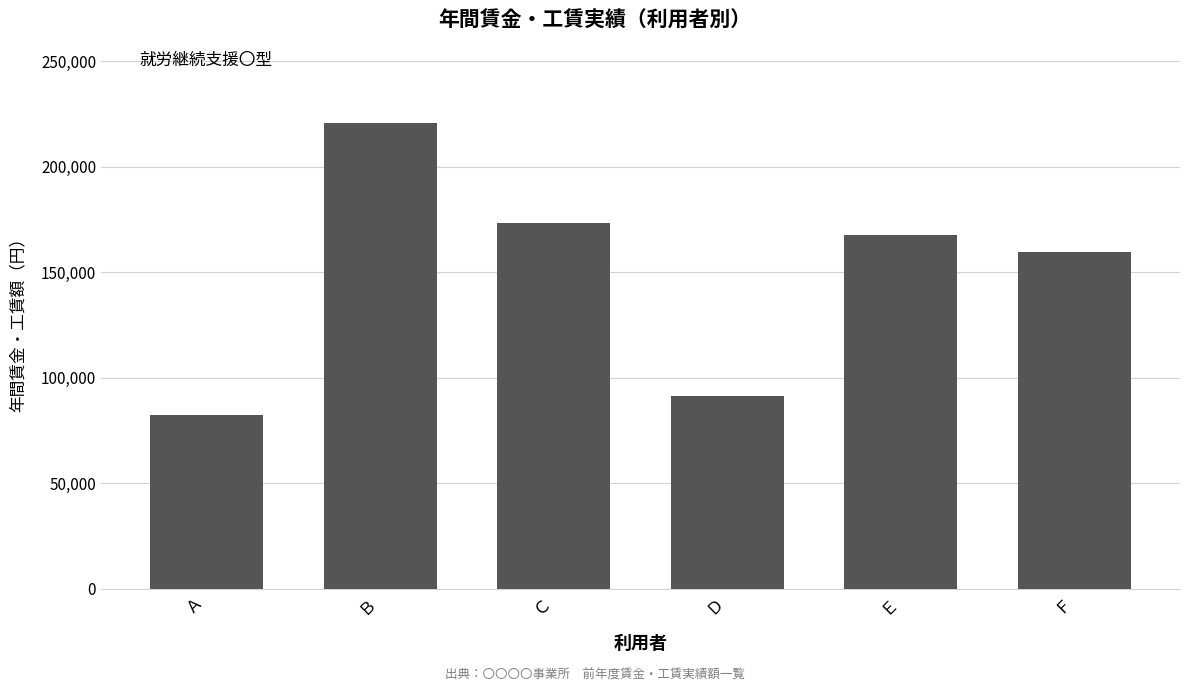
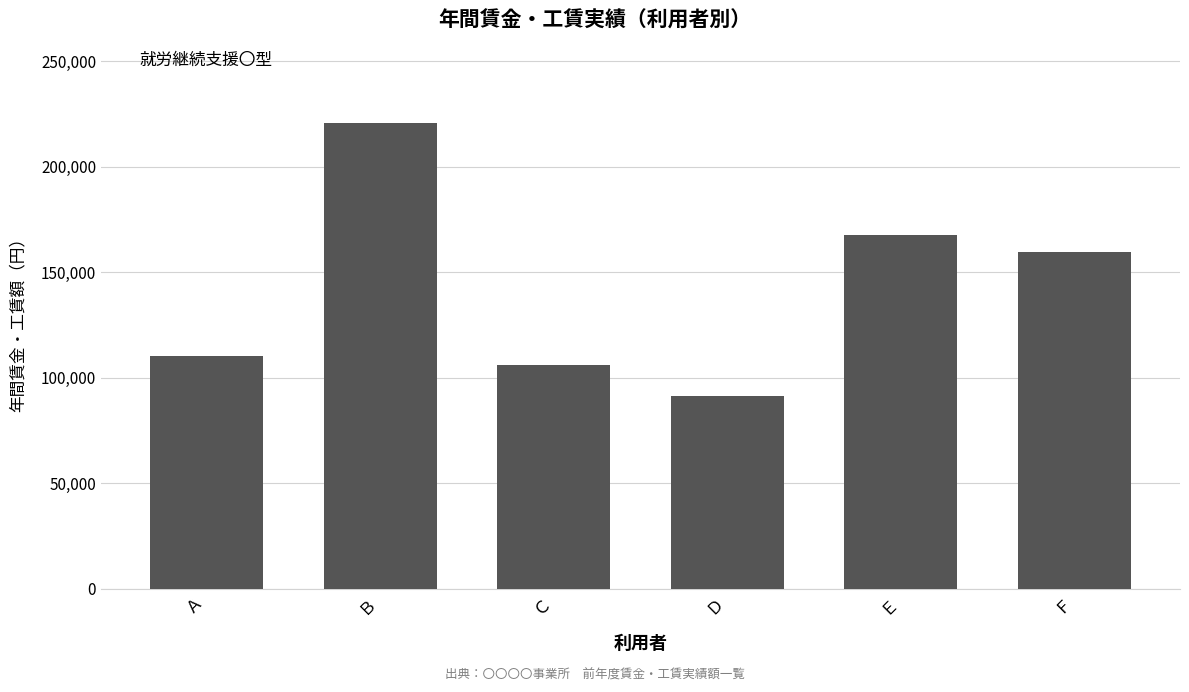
Ａ: 82,000 -> 110,000
Ｃ: 173,000 -> 106,000
